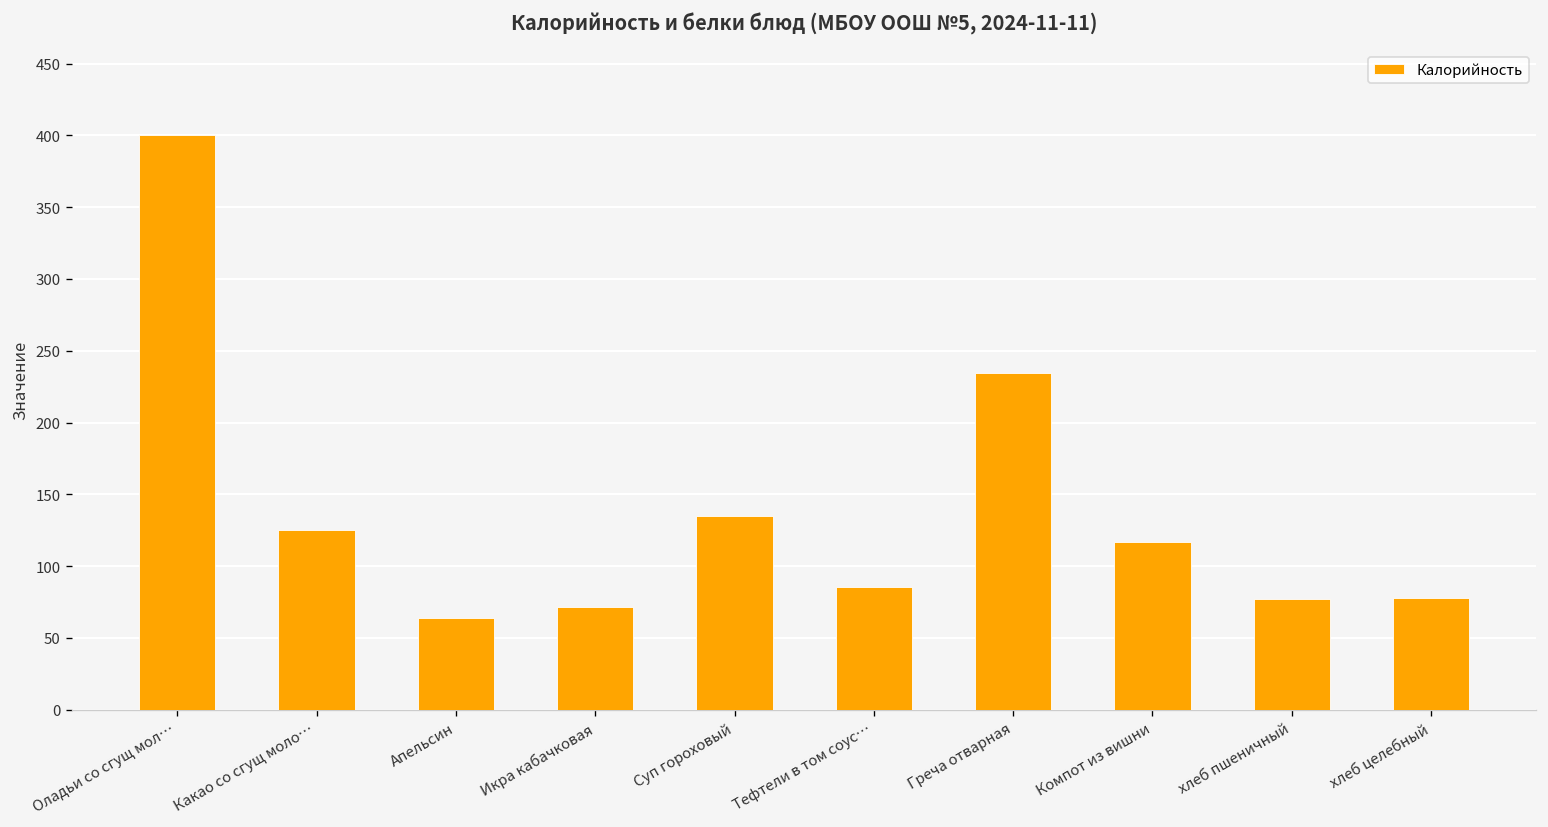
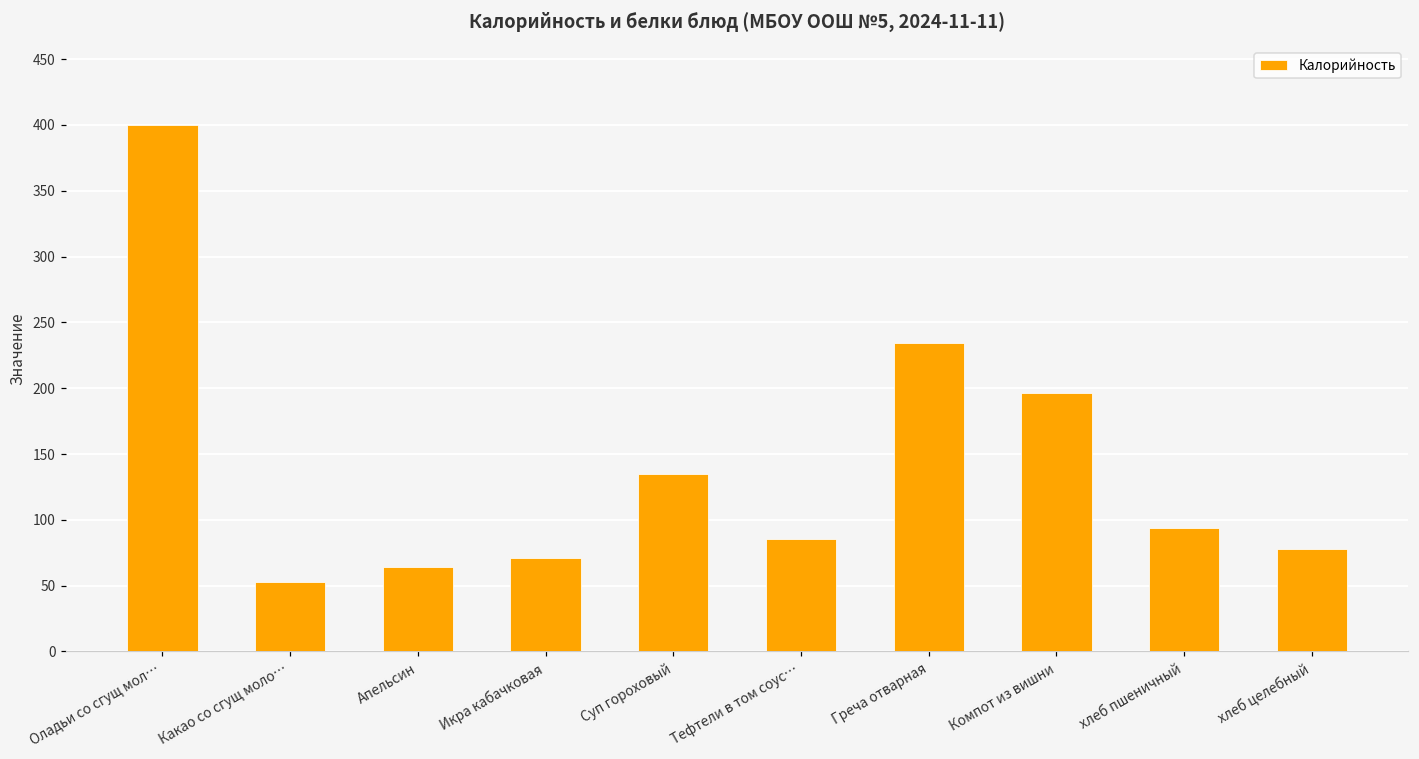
Какао со сгущ моло…: 125 -> 53
Компот из вишни: 117 -> 196
хлеб пшеничный: 77 -> 94
